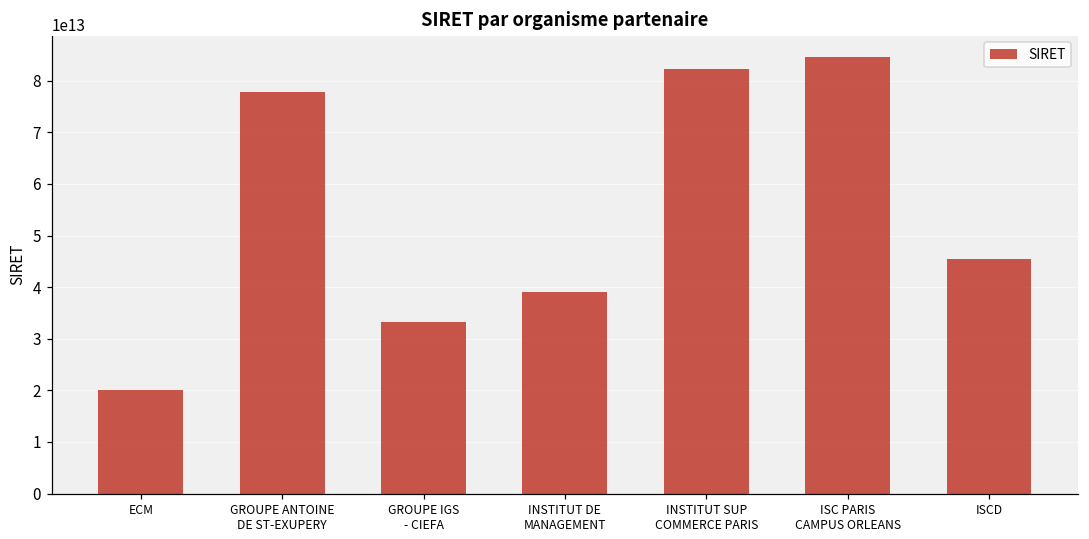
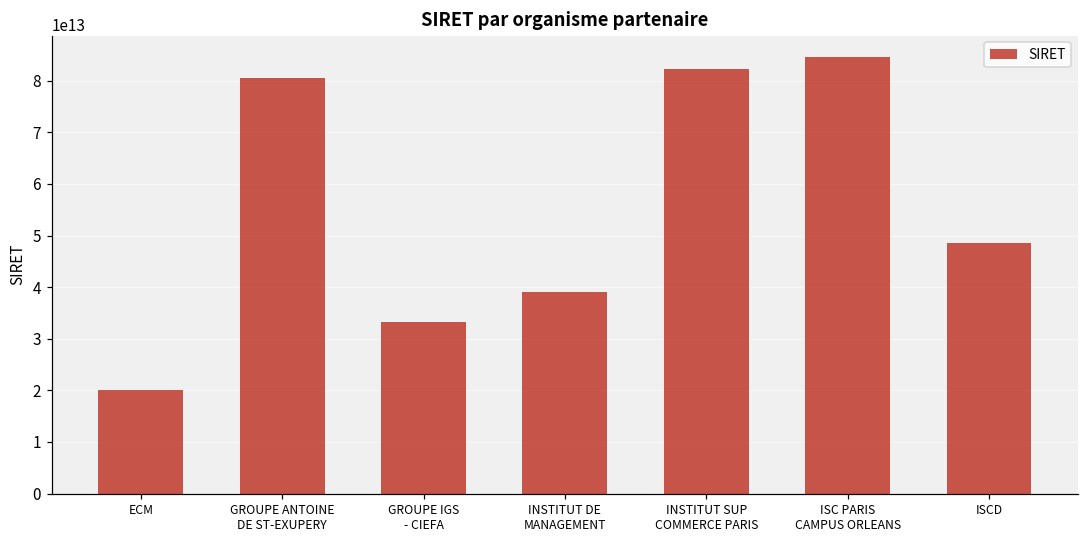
GROUPE ANTOINE DE ST-EXUPERY: 78000000000000 -> 80000000000000
ISCD: 46000000000000 -> 48000000000000
